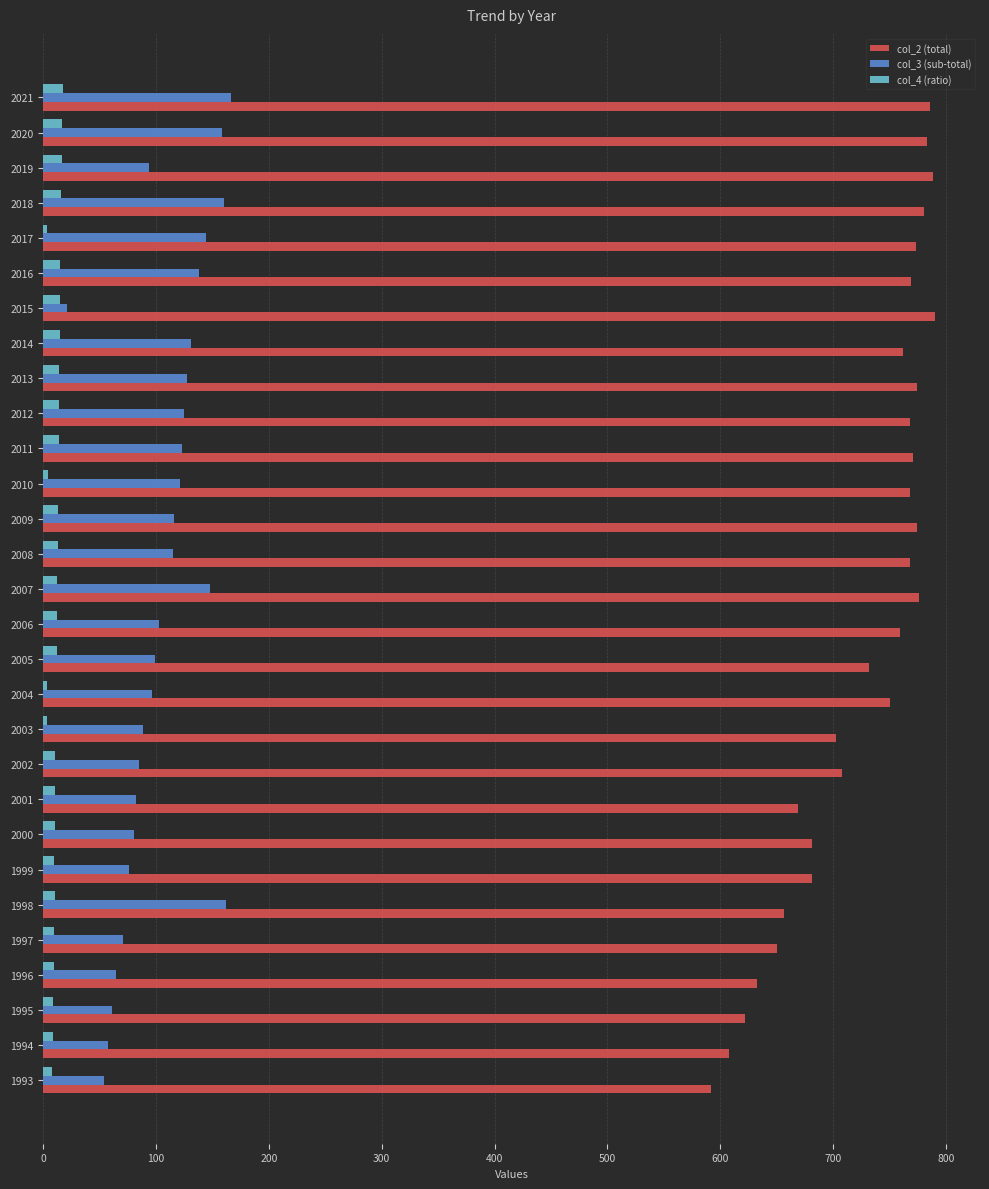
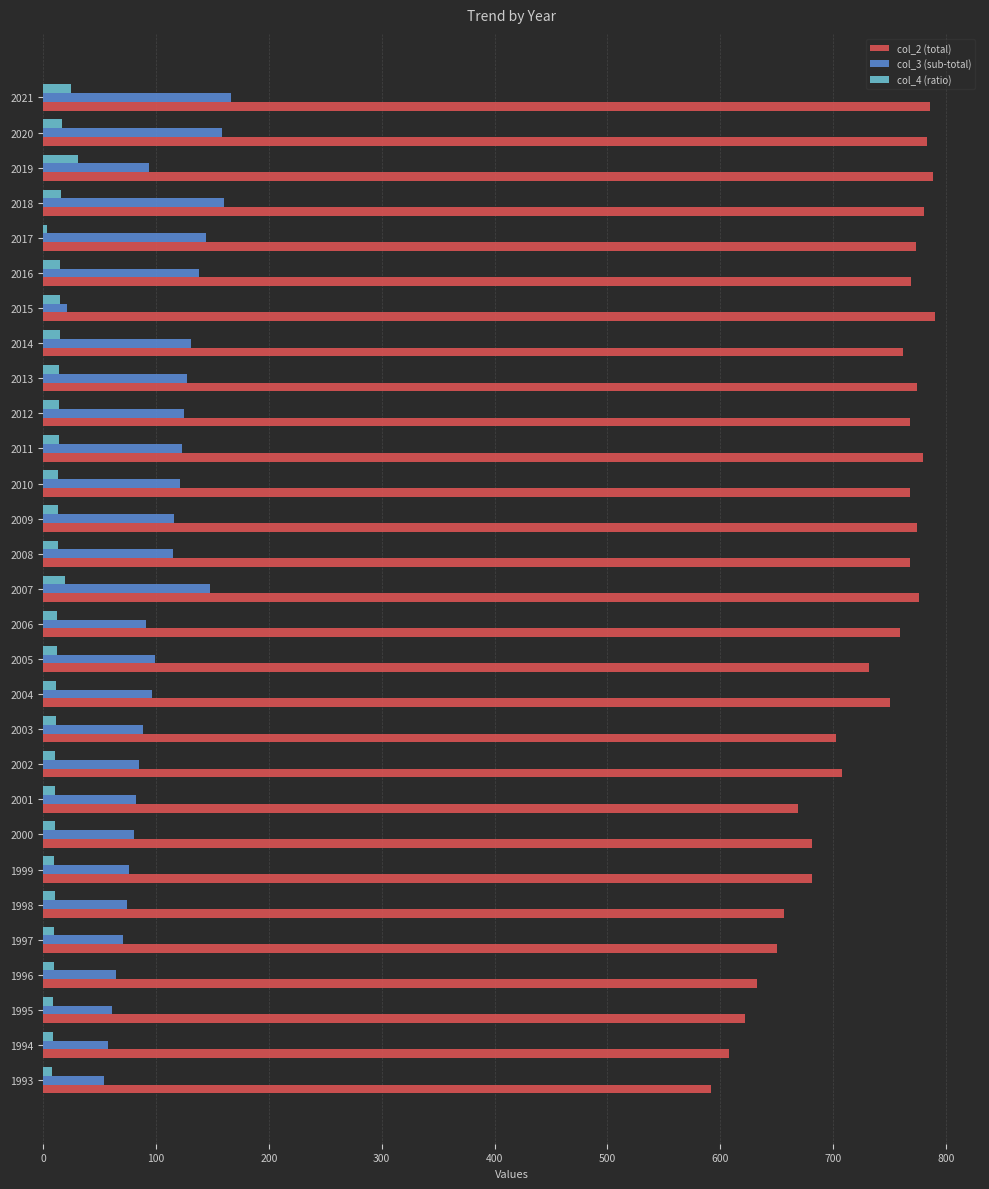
col_4 (ratio), 2021: 18 -> 25
col_4 (ratio), 2019: 17 -> 31
col_2 (total), 2011: 771 -> 780
col_4 (ratio), 2010: 4 -> 14
col_4 (ratio), 2007: 12 -> 20
col_3 (sub-total), 2006: 103 -> 91
col_4 (ratio), 2004: 4 -> 12
col_4 (ratio), 2003: 4 -> 11
col_3 (sub-total), 1998: 162 -> 74
